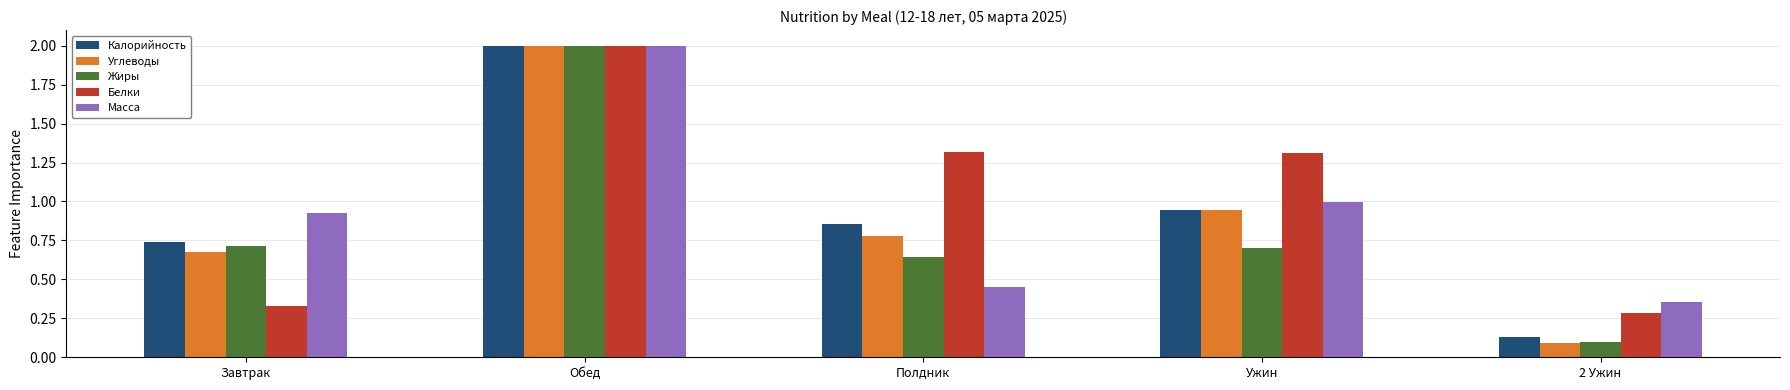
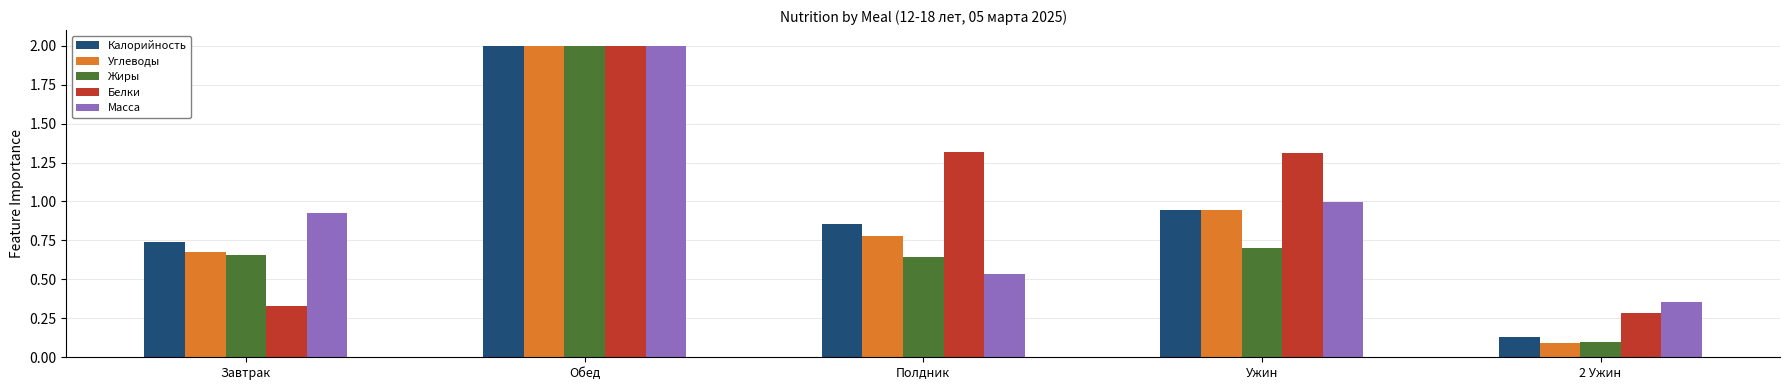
Жиры, Завтрак: 0.71 -> 0.66
Масса, Полдник: 0.45 -> 0.53
